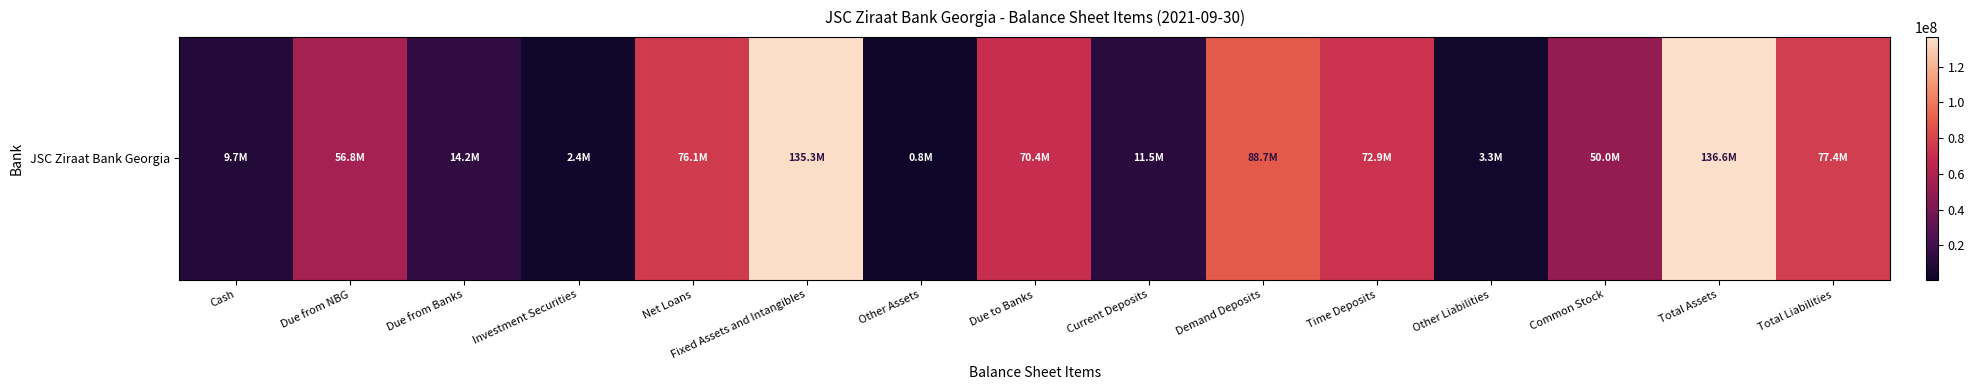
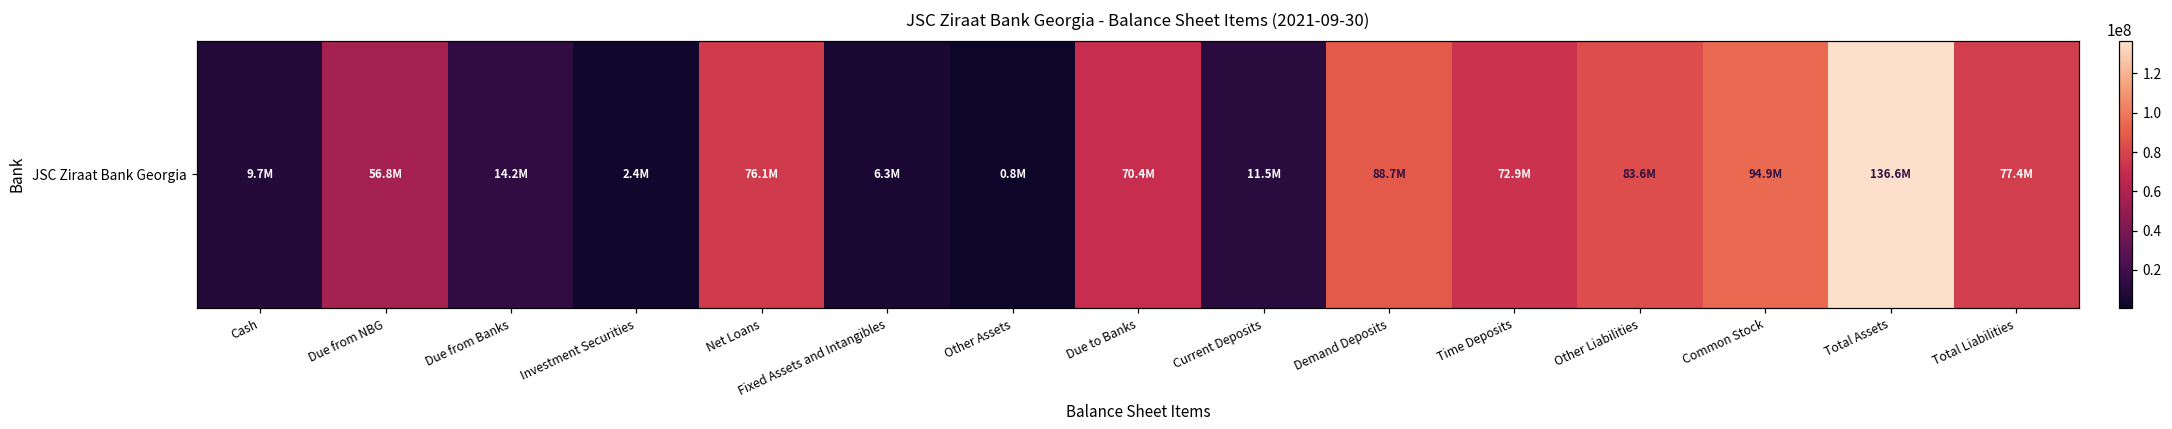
JSC Ziraat Bank Georgia, Fixed Assets and Intangibles: 135.3M -> 6.3M
JSC Ziraat Bank Georgia, Other Liabilities: 3.3M -> 83.6M
JSC Ziraat Bank Georgia, Common Stock: 50.0M -> 94.9M
